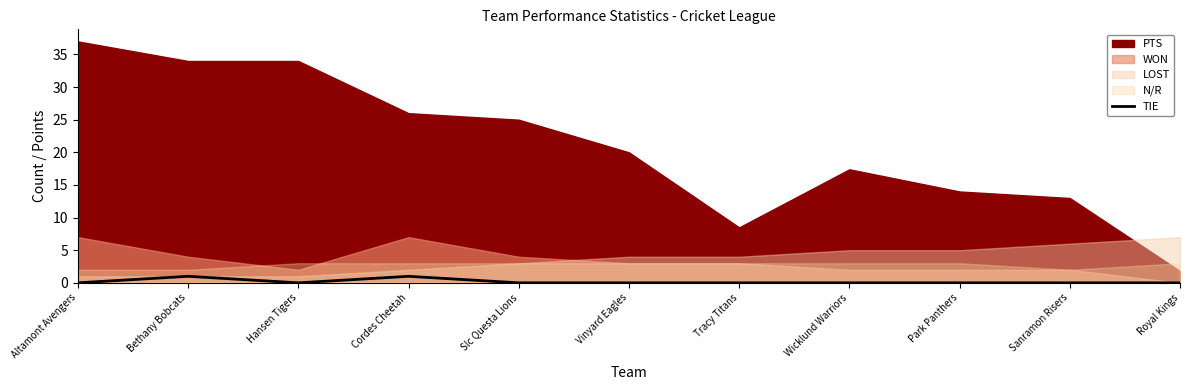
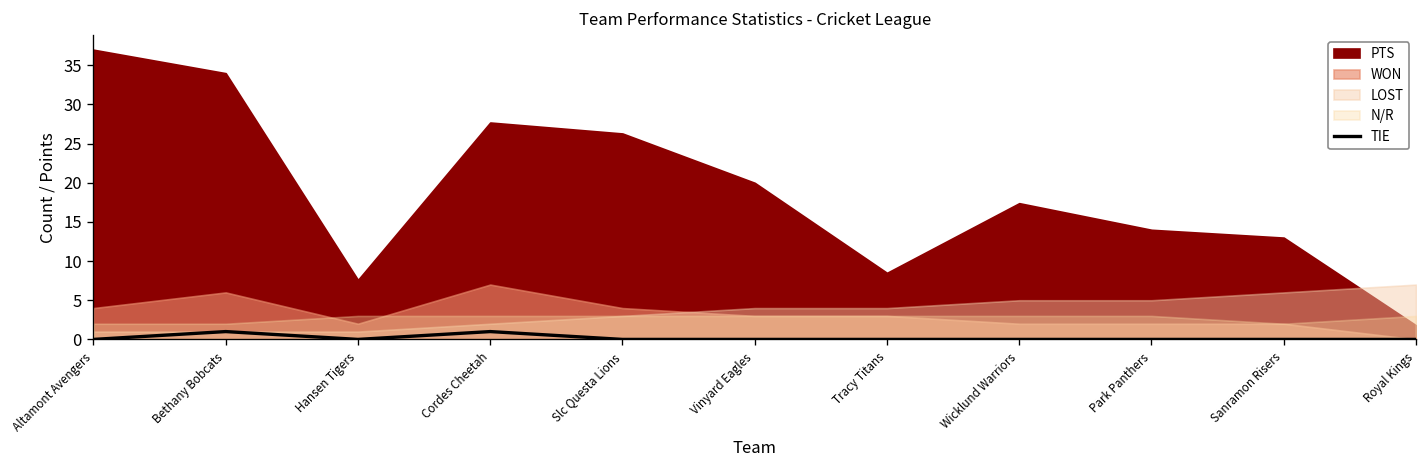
WON, Altamont Avengers: 7 -> 4
WON, Bethany Bobcats: 4 -> 6
PTS, Hansen Tigers: 34 -> 8
PTS, Cordes Cheetah: 26 -> 28
PTS, Slc Questa Lions: 25 -> 26
